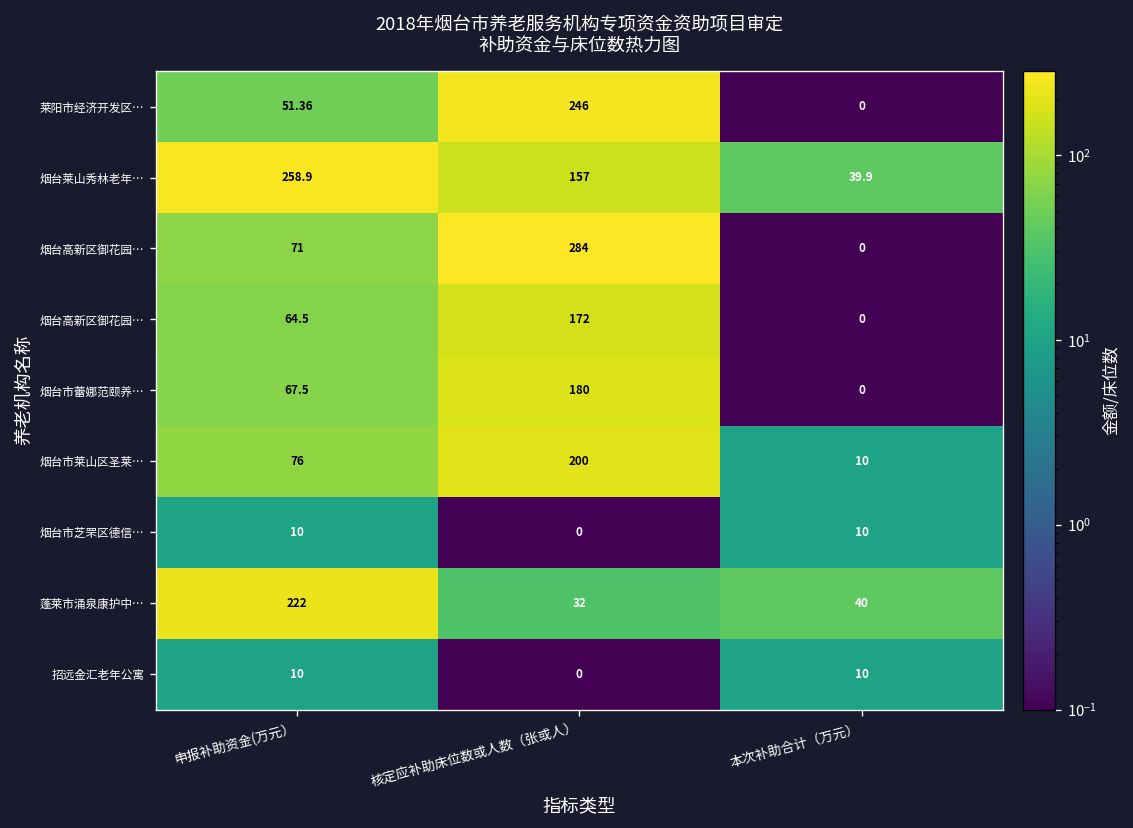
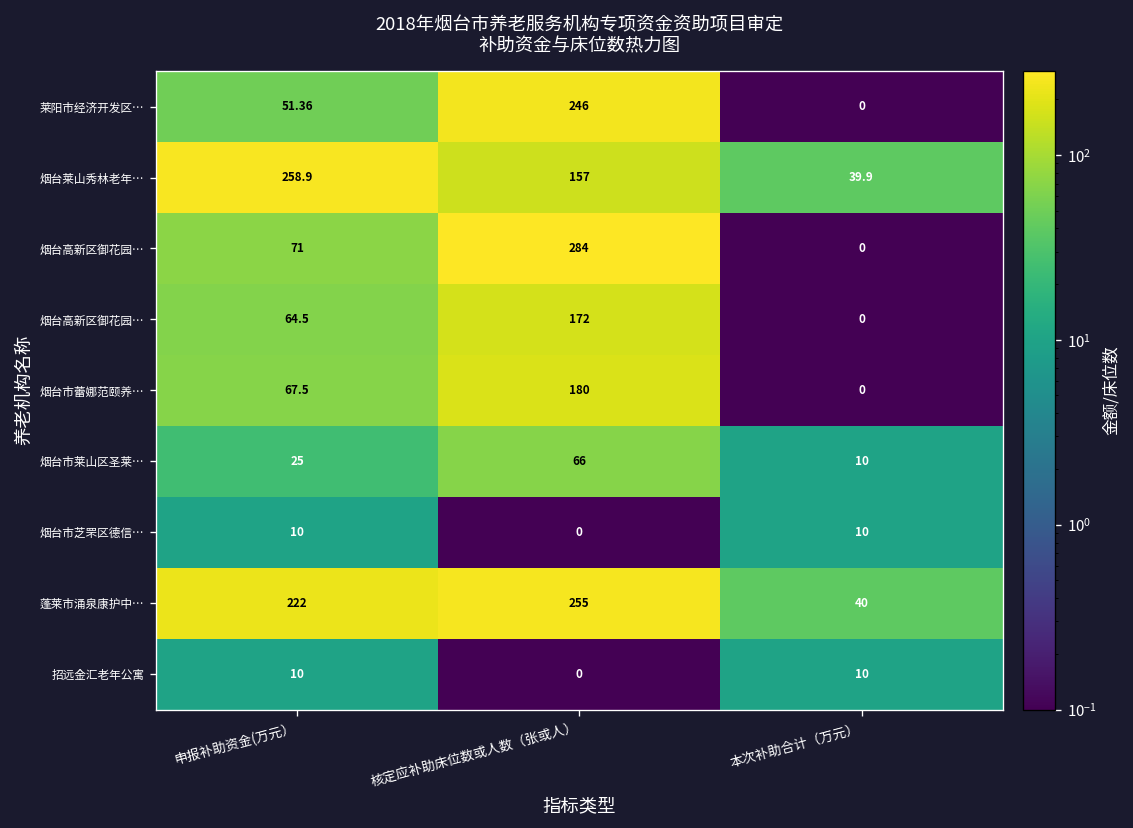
烟台市莱山区圣莱…, 申报补助资金(万元）: 76 -> 25
烟台市莱山区圣莱…, 核定应补助床位数或人数（张或人）: 200 -> 66
蓬莱市涌泉康护中…, 核定应补助床位数或人数（张或人）: 32 -> 255
